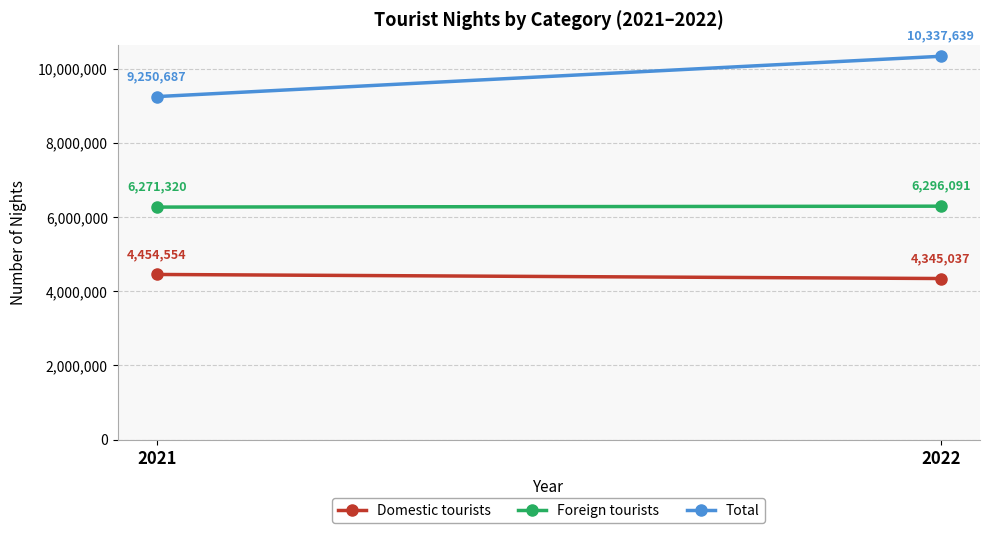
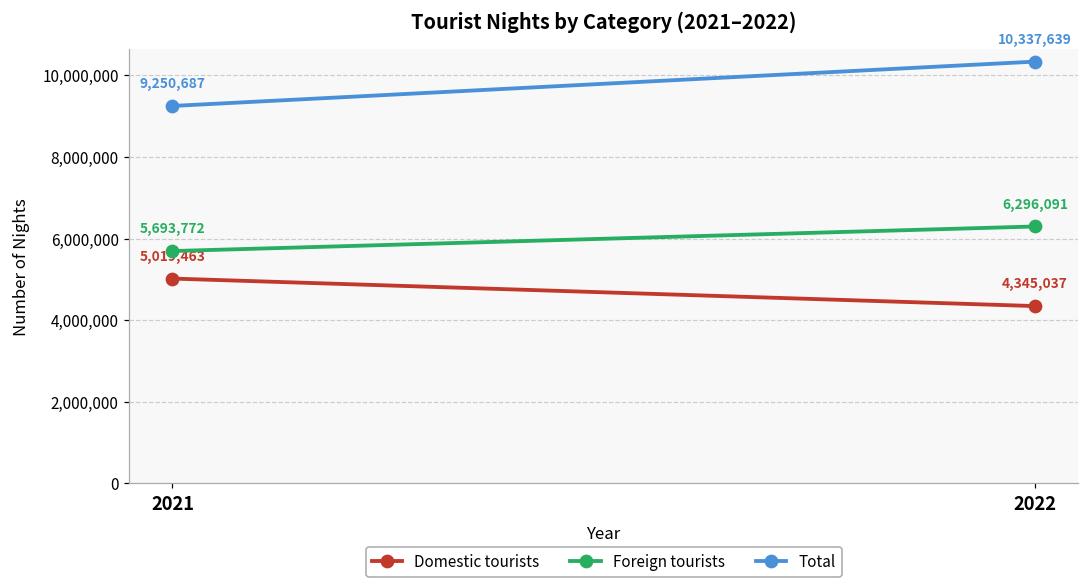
Domestic tourists, 2021: 4,454,554 -> 5,019,463
Foreign tourists, 2021: 6,271,320 -> 5,693,772
